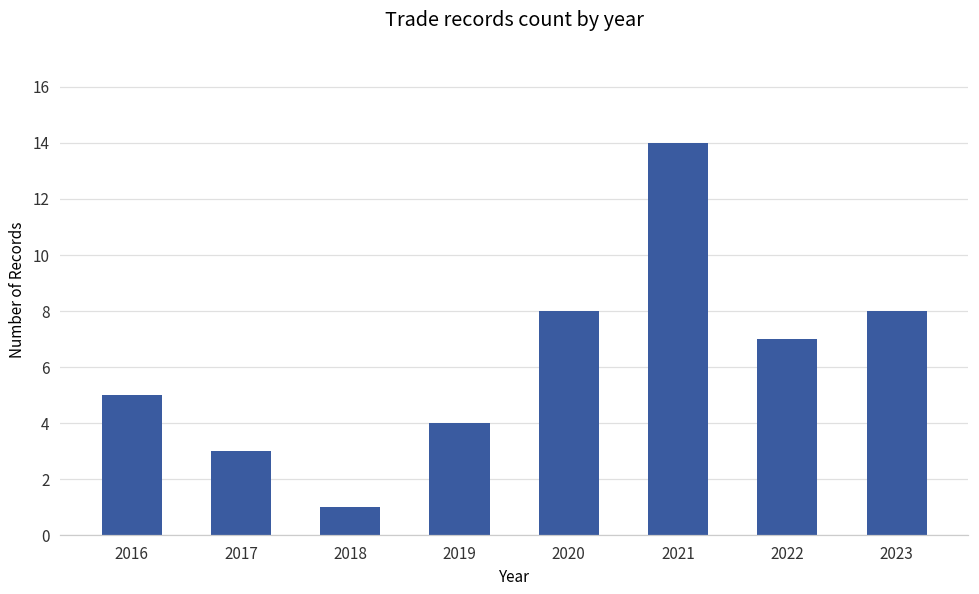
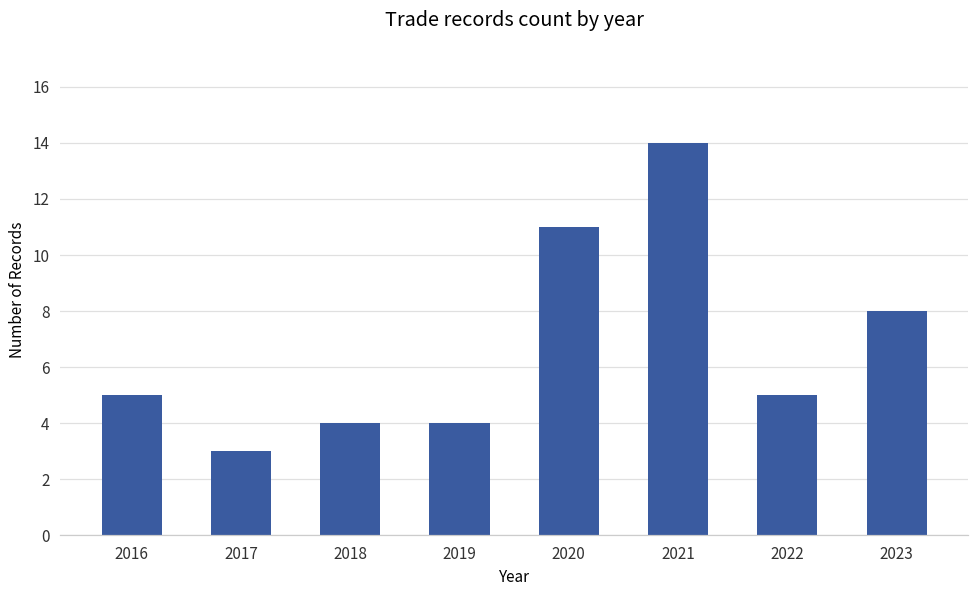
2018: 1 -> 4
2020: 8 -> 11
2022: 7 -> 5
